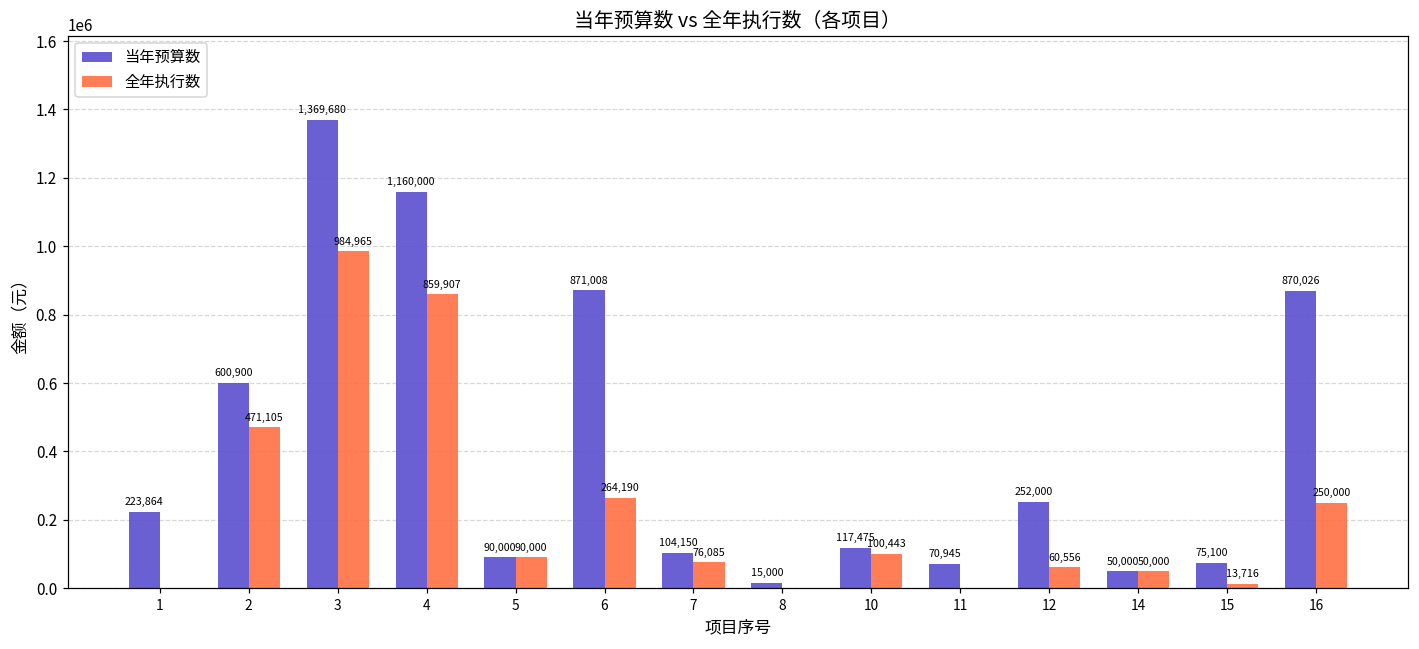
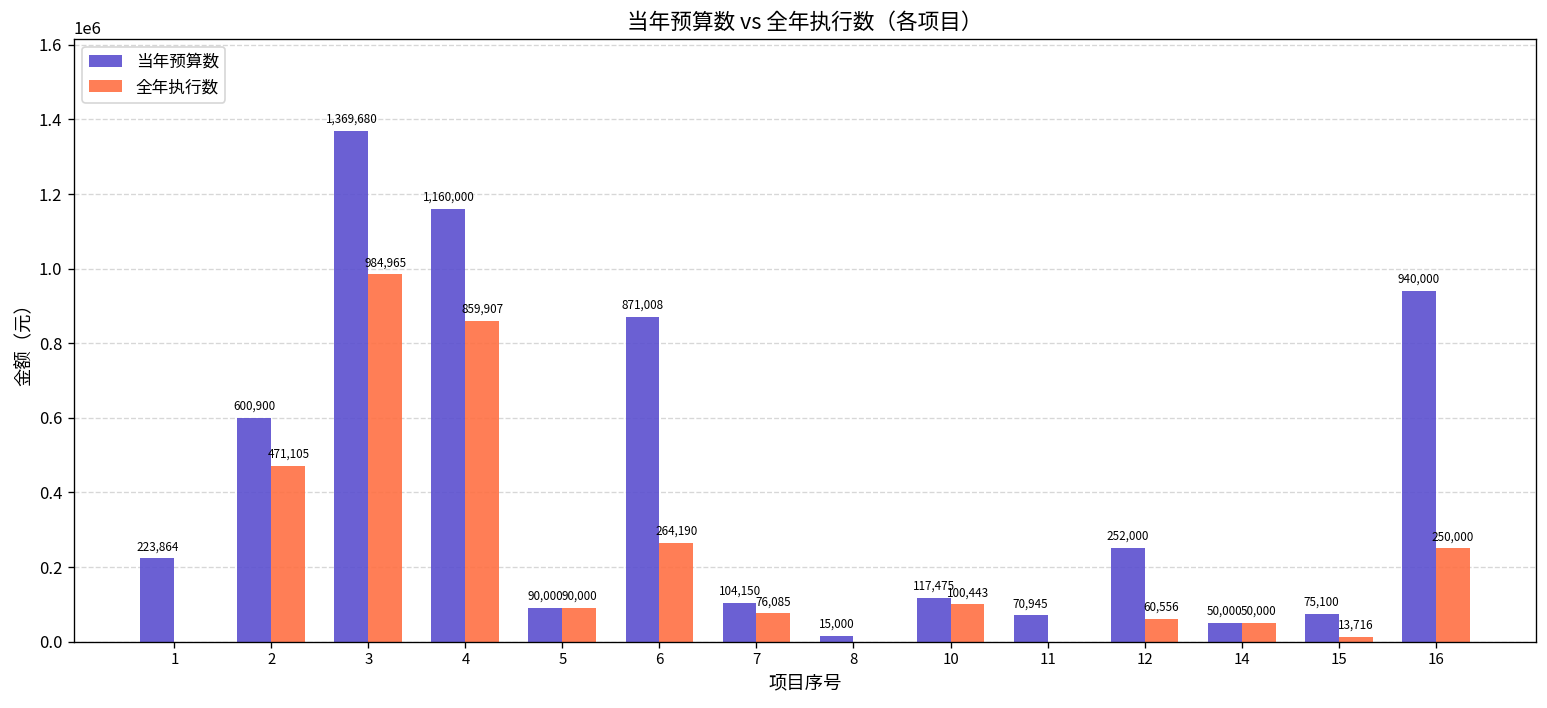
当年预算数, 16: 870,026 -> 940,000
